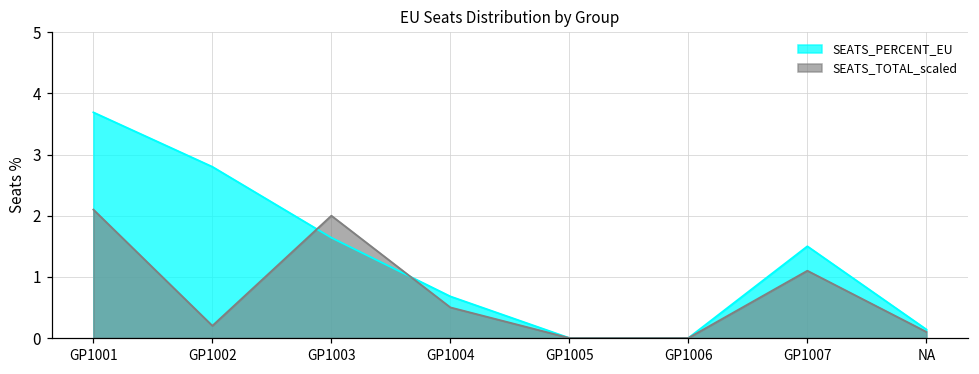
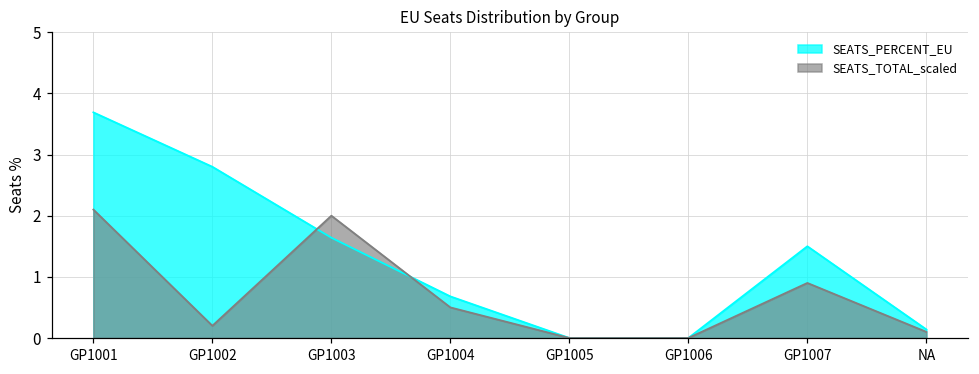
SEATS_TOTAL_scaled, GP1007: 1.1 -> 0.9
